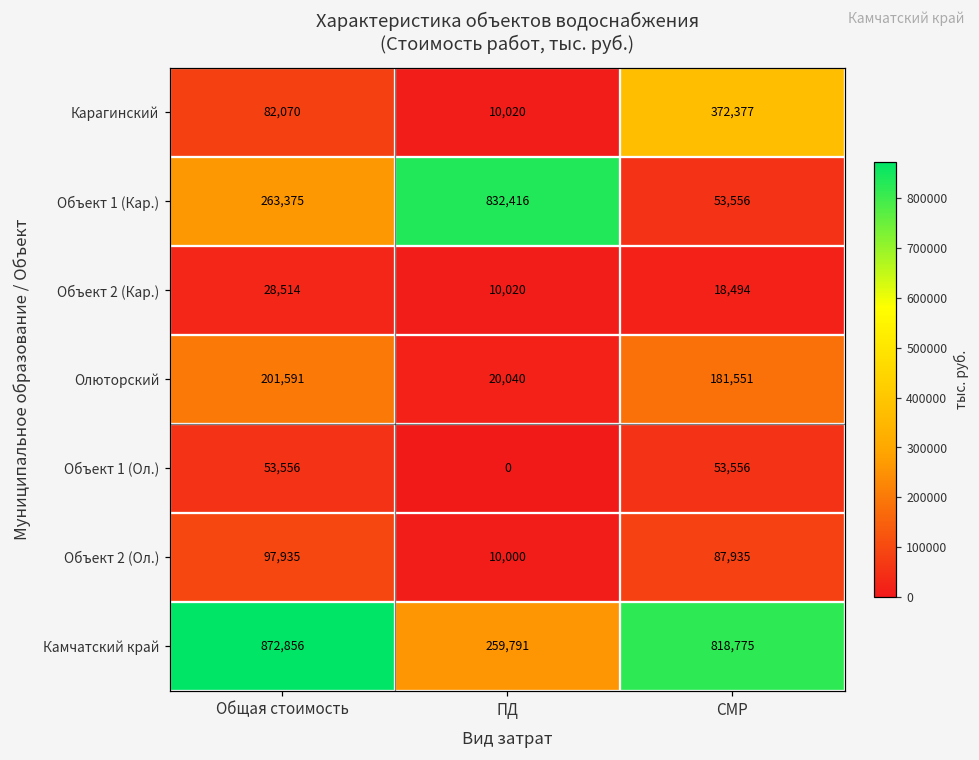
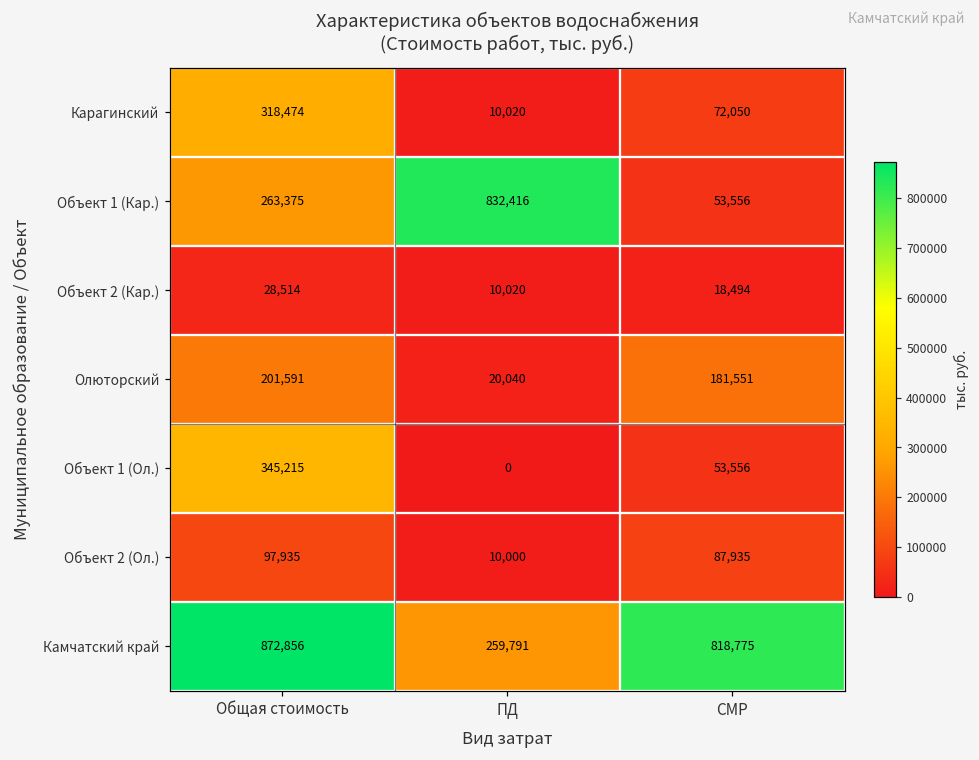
Карагинский, Общая стоимость: 82,070 -> 318,474
Карагинский, СМР: 372,377 -> 72,050
Объект 1 (Ол.), Общая стоимость: 53,556 -> 345,215
